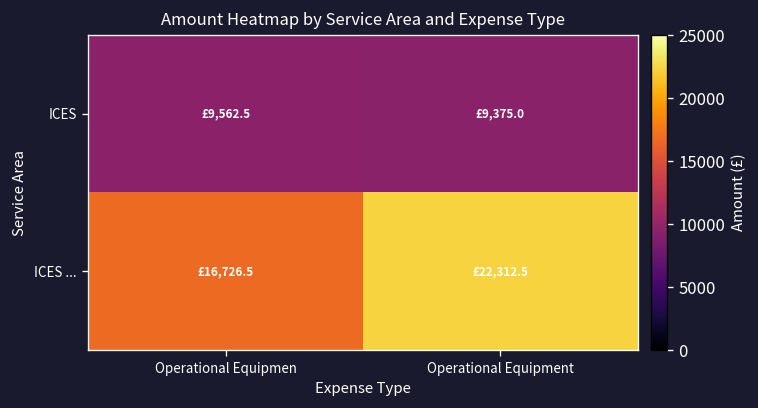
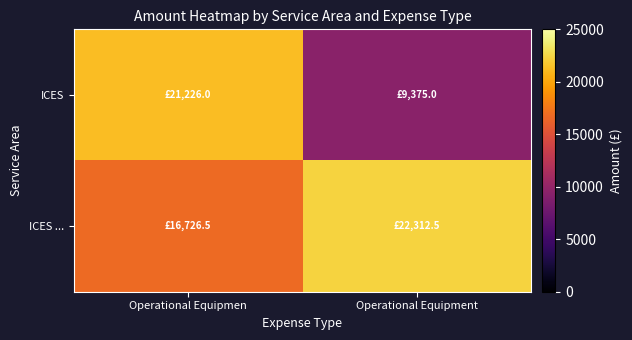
ICES, Operational Equipmen: £9,562.5 -> £21,226.0
